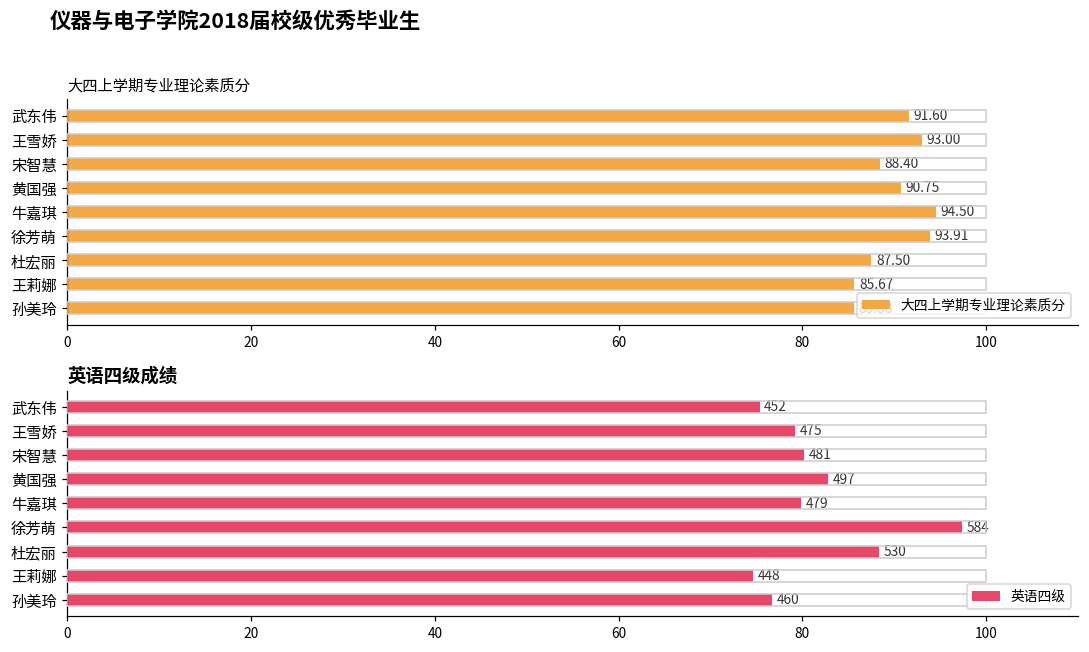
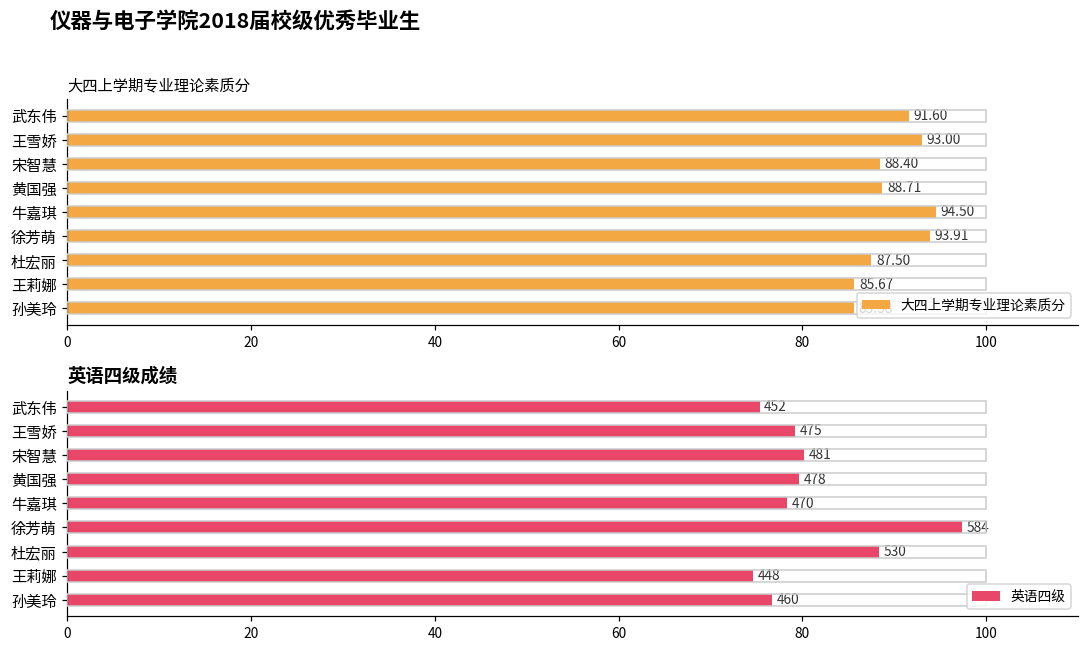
大四上学期专业理论素质分, 黄国强: 90.75 -> 88.71
英语四级成绩, 黄国强: 497 -> 478
英语四级成绩, 牛嘉琪: 479 -> 470
